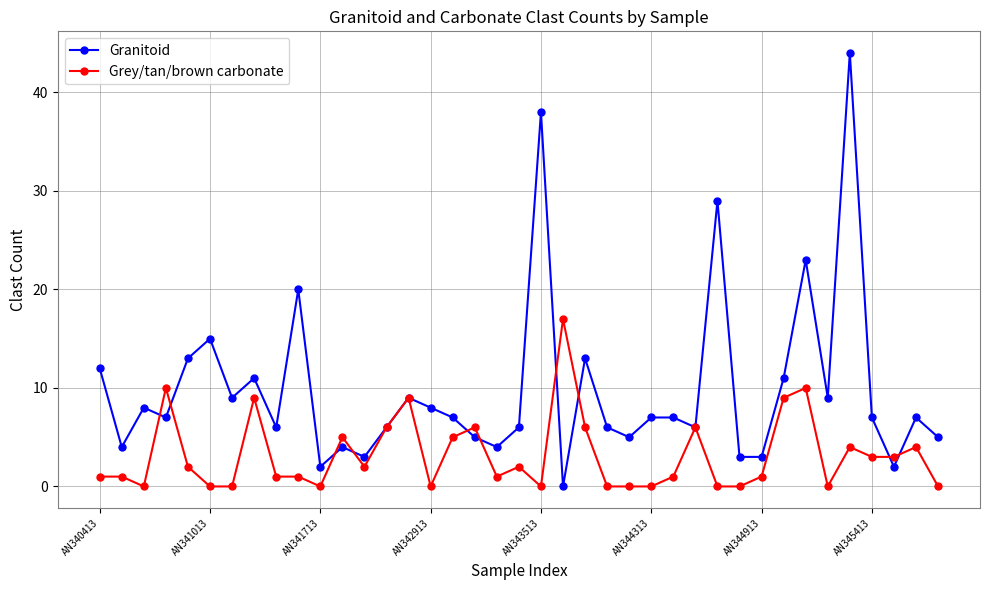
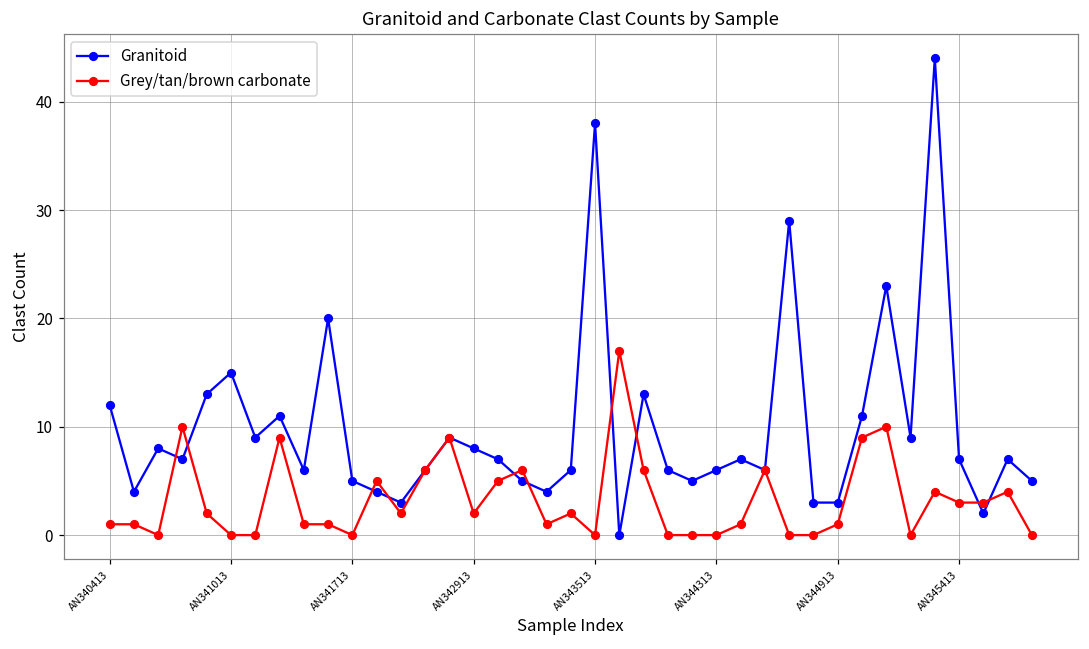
Granitoid, AN341713: 2 -> 5
Grey/tan/brown carbonate, AN342913: 0 -> 2
Granitoid, AN344313: 7 -> 6
